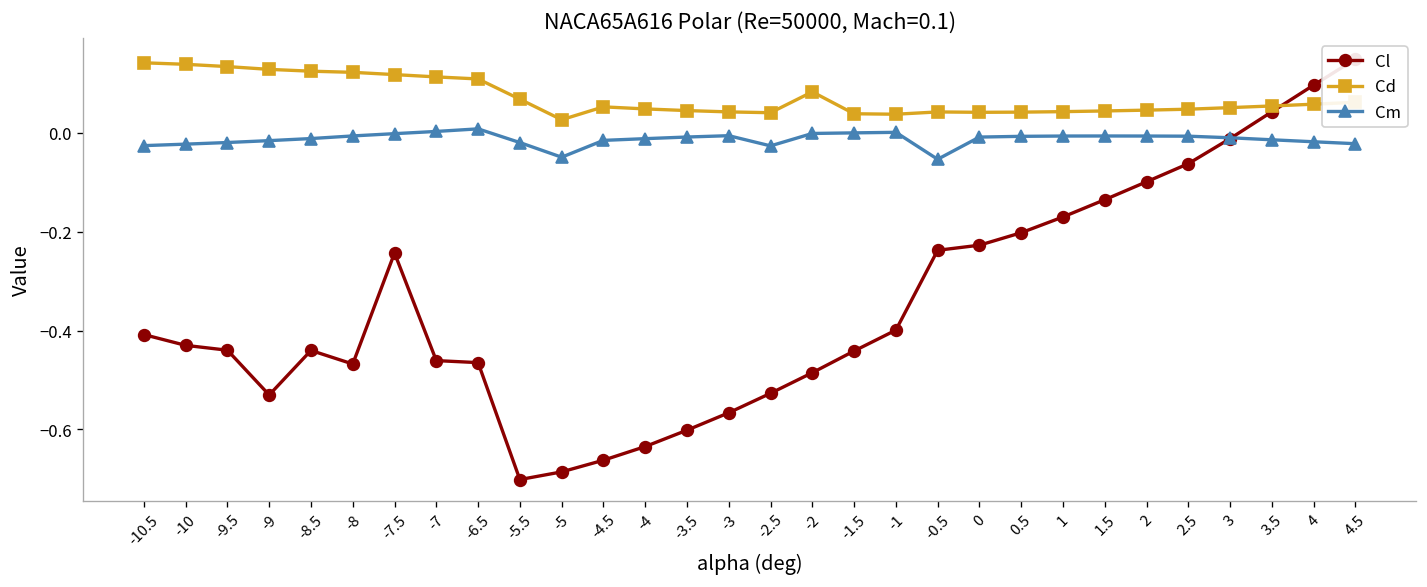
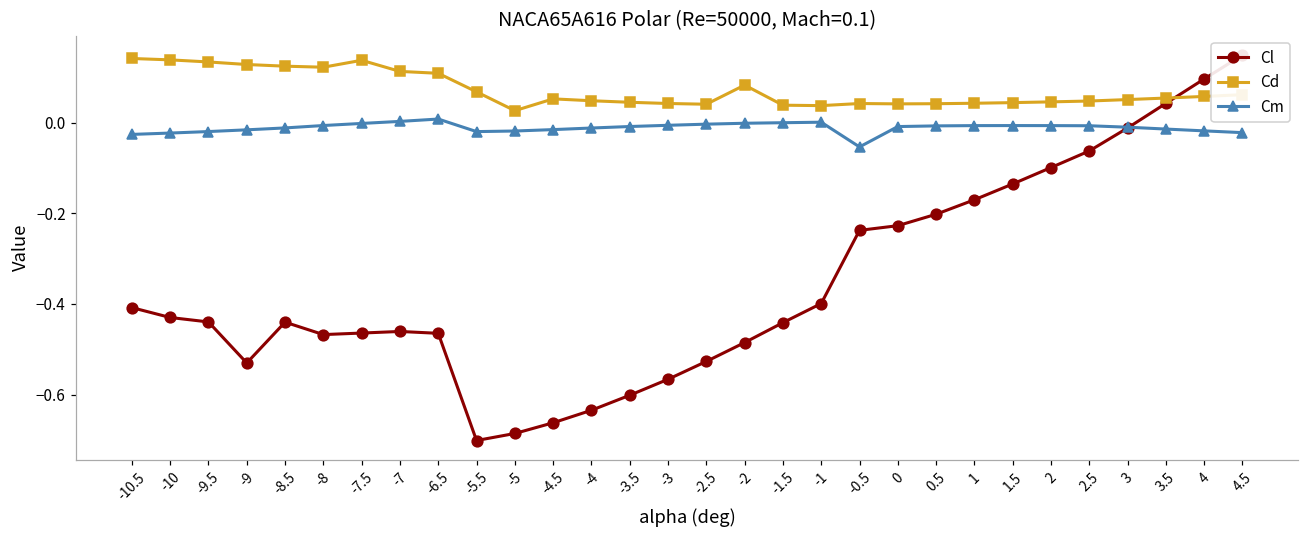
Cl, -7.5: -0.24 -> -0.46
Cd, -7.5: 0.12 -> 0.14
Cm, -5: -0.05 -> -0.02
Cm, -2.5: -0.03 -> 0.00
